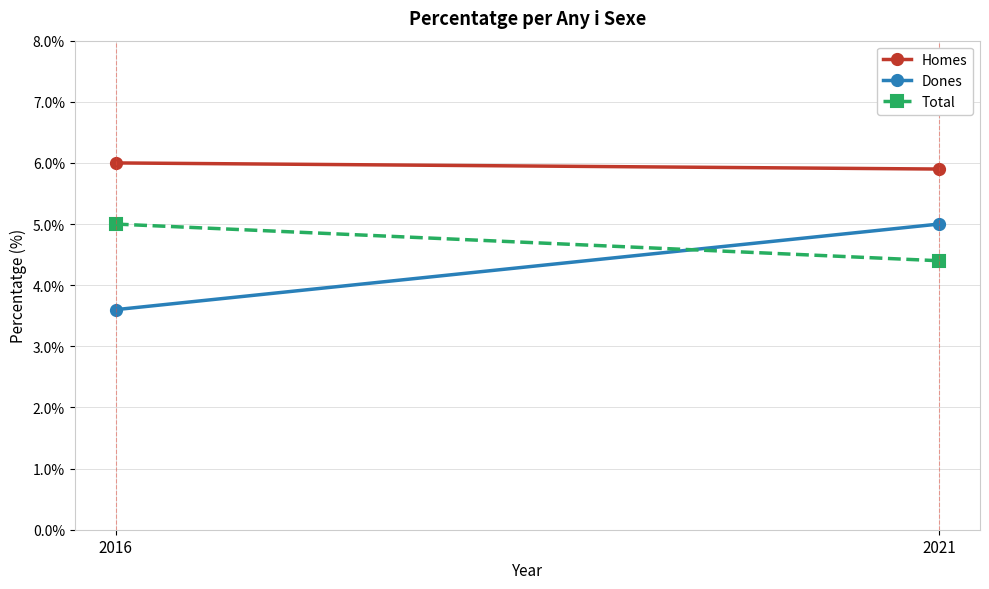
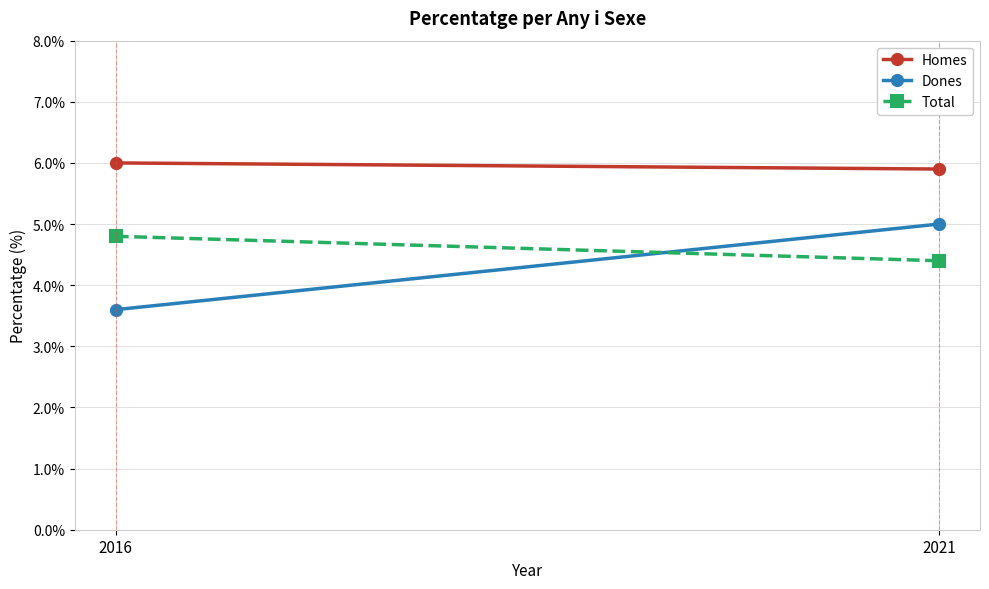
Total, 2016: 5.0% -> 4.8%
